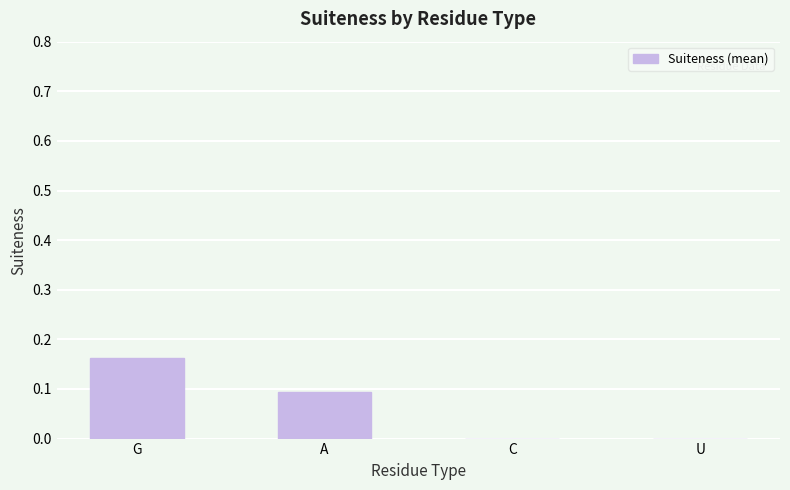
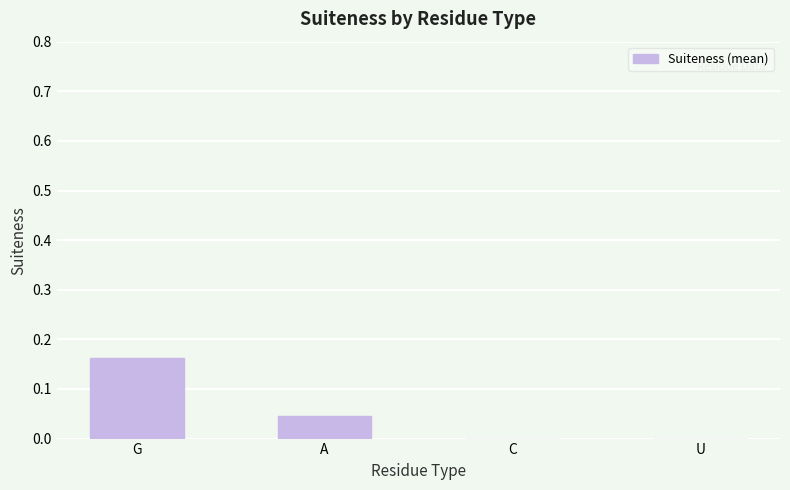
A: 0.09 -> 0.05
